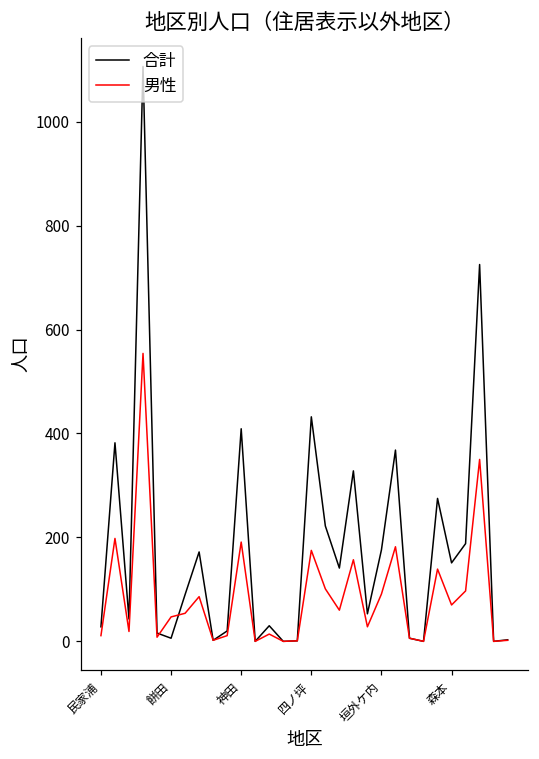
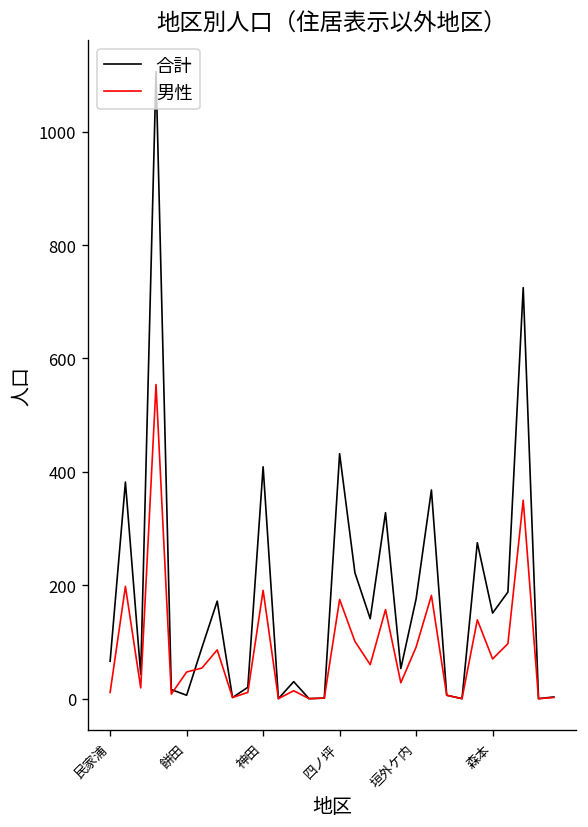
合計, 民家浦: 30 -> 70
